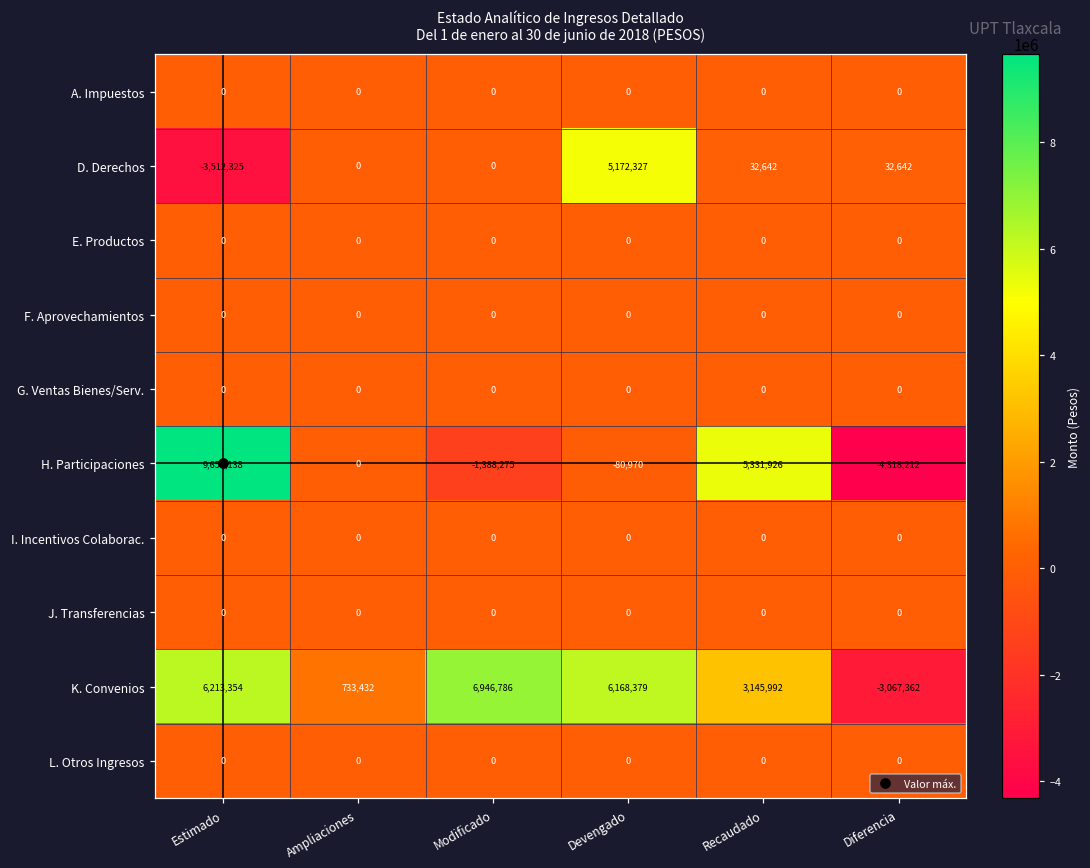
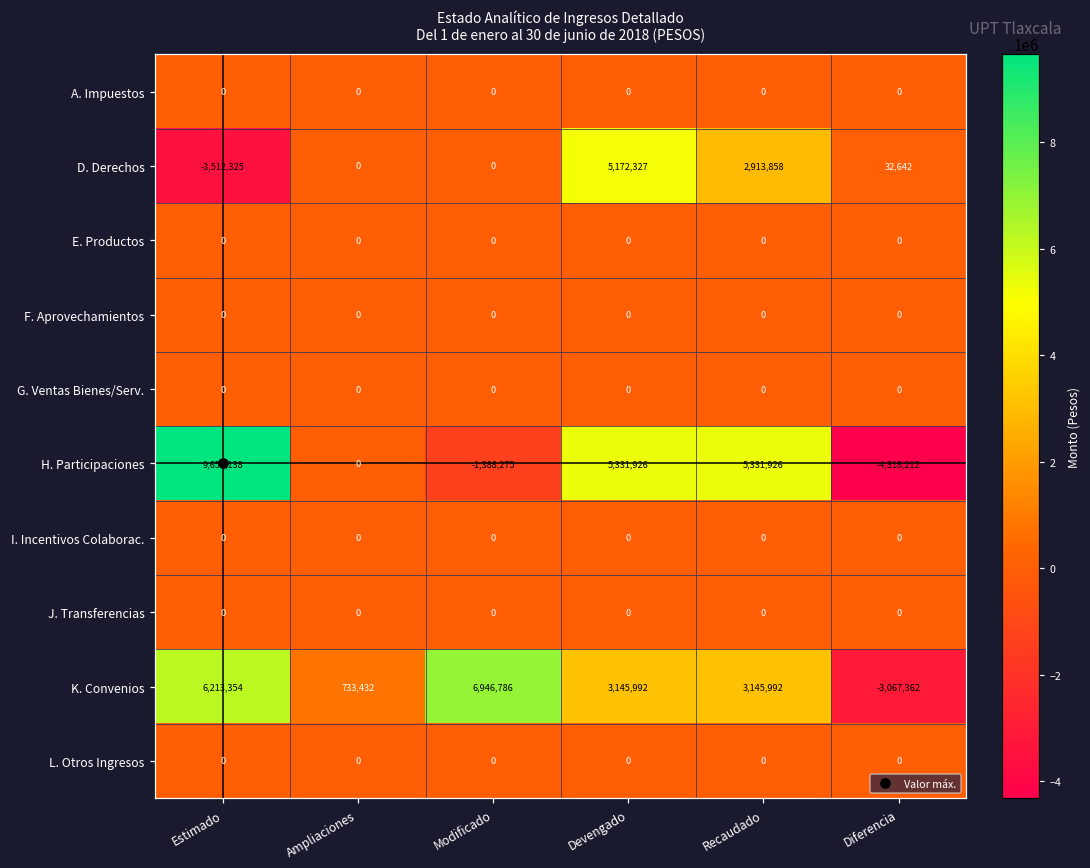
D. Derechos, Recaudado: 32,642 -> 2,913,858
H. Participaciones, Devengado: -80,970 -> 5,331,926
K. Convenios, Devengado: 6,168,379 -> 3,145,992
